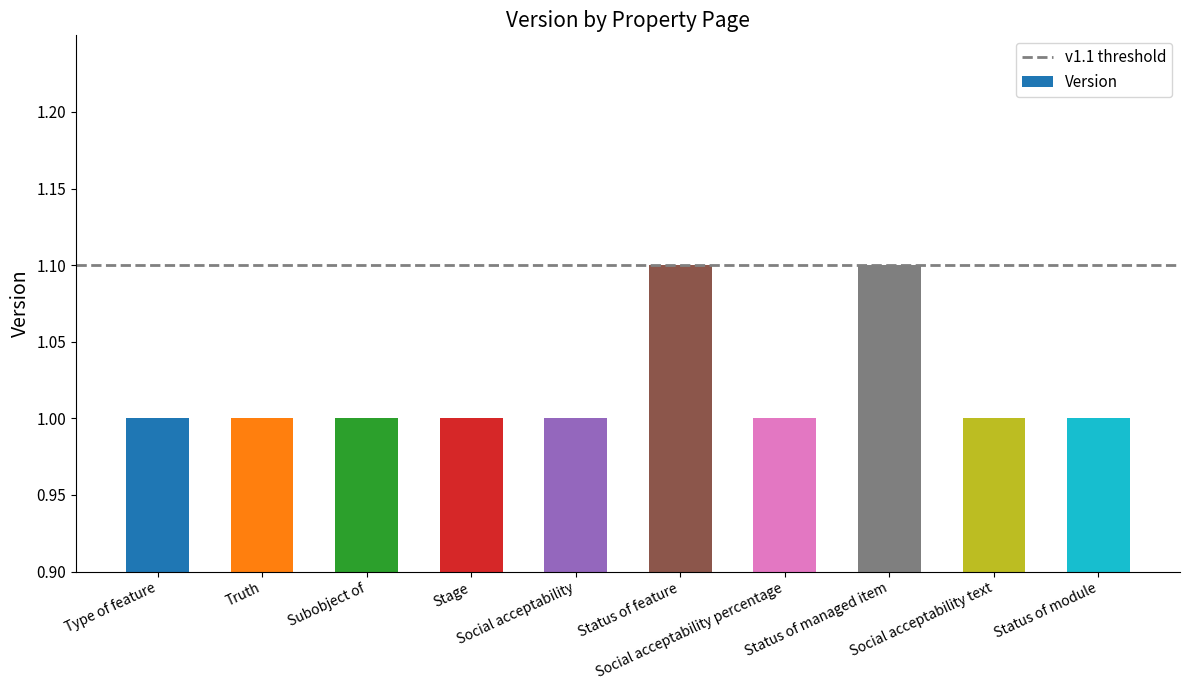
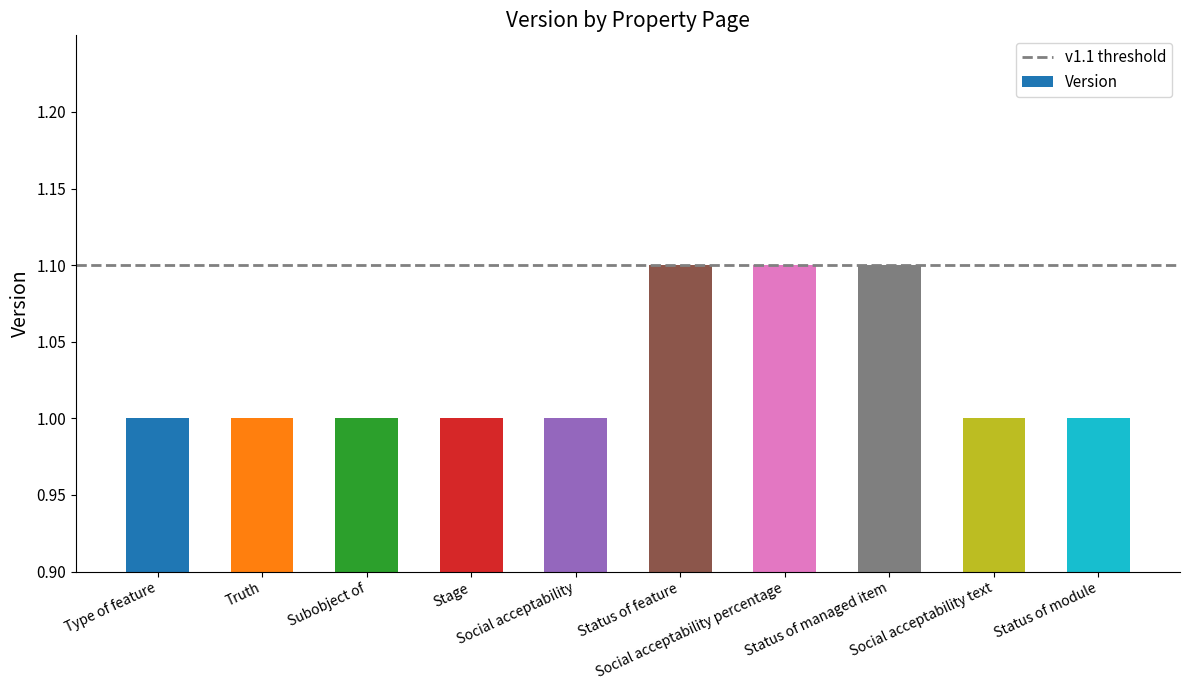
Social acceptability percentage: 1.0 -> 1.1
